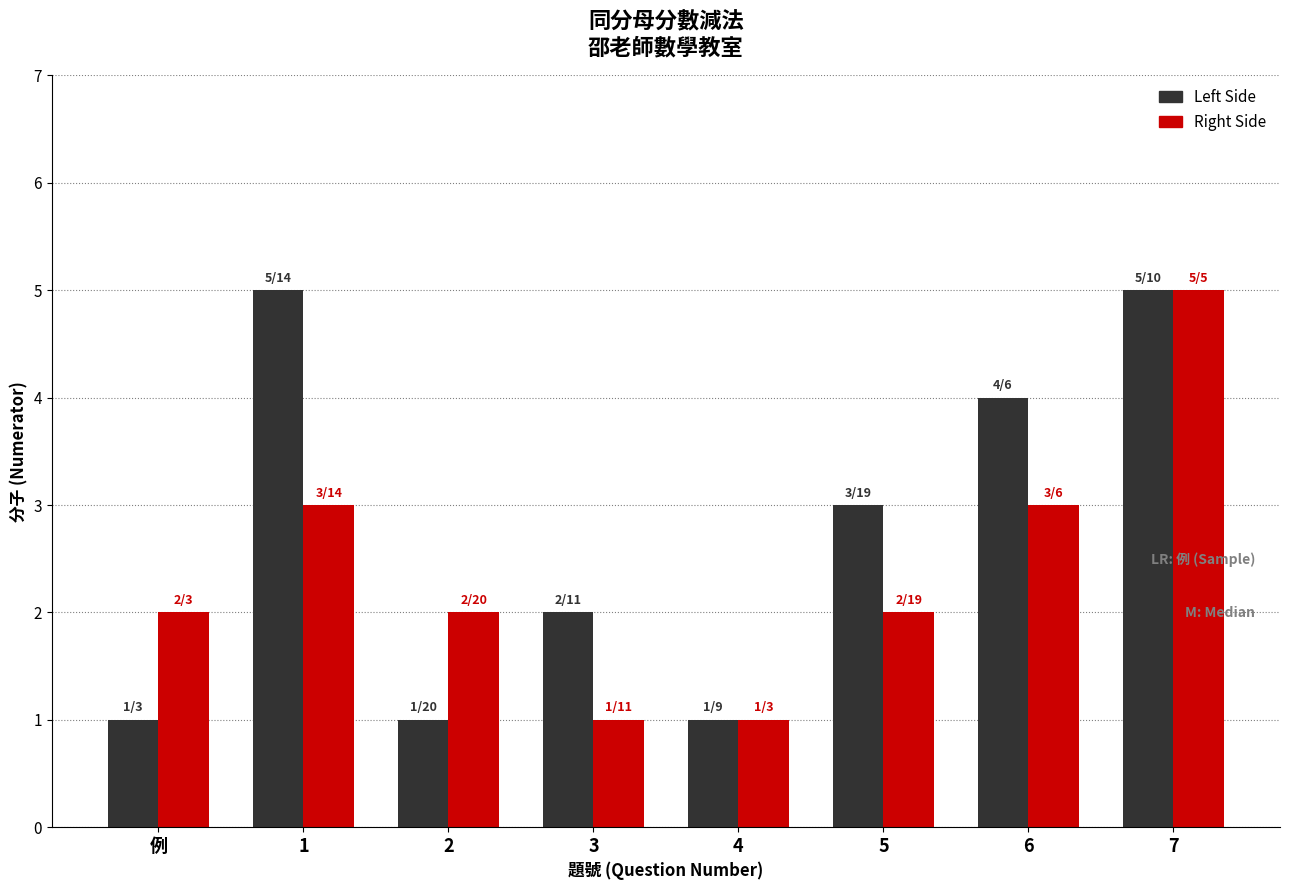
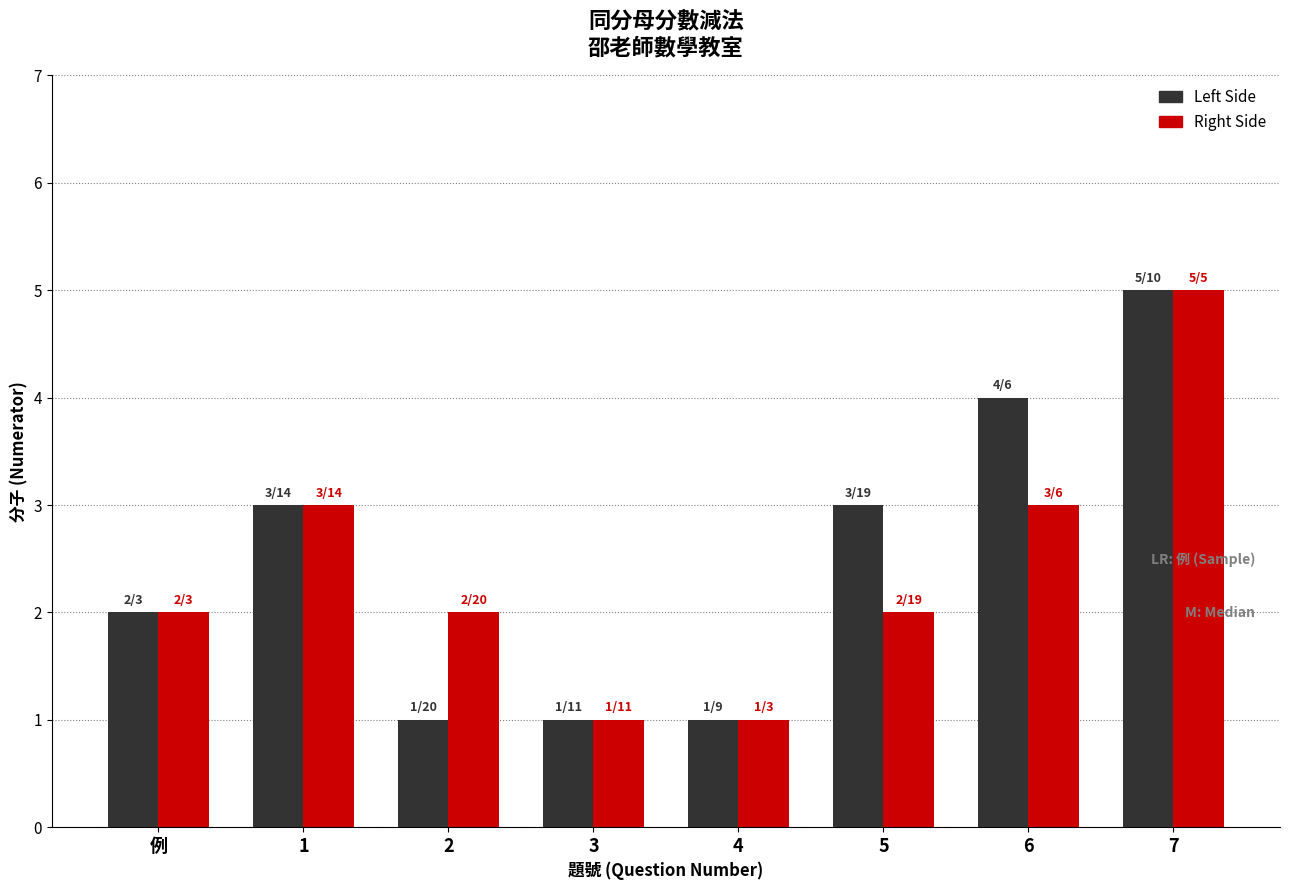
Left Side, 例: 1 -> 2
Left Side, 1: 5 -> 3
Left Side, 3: 2 -> 1
